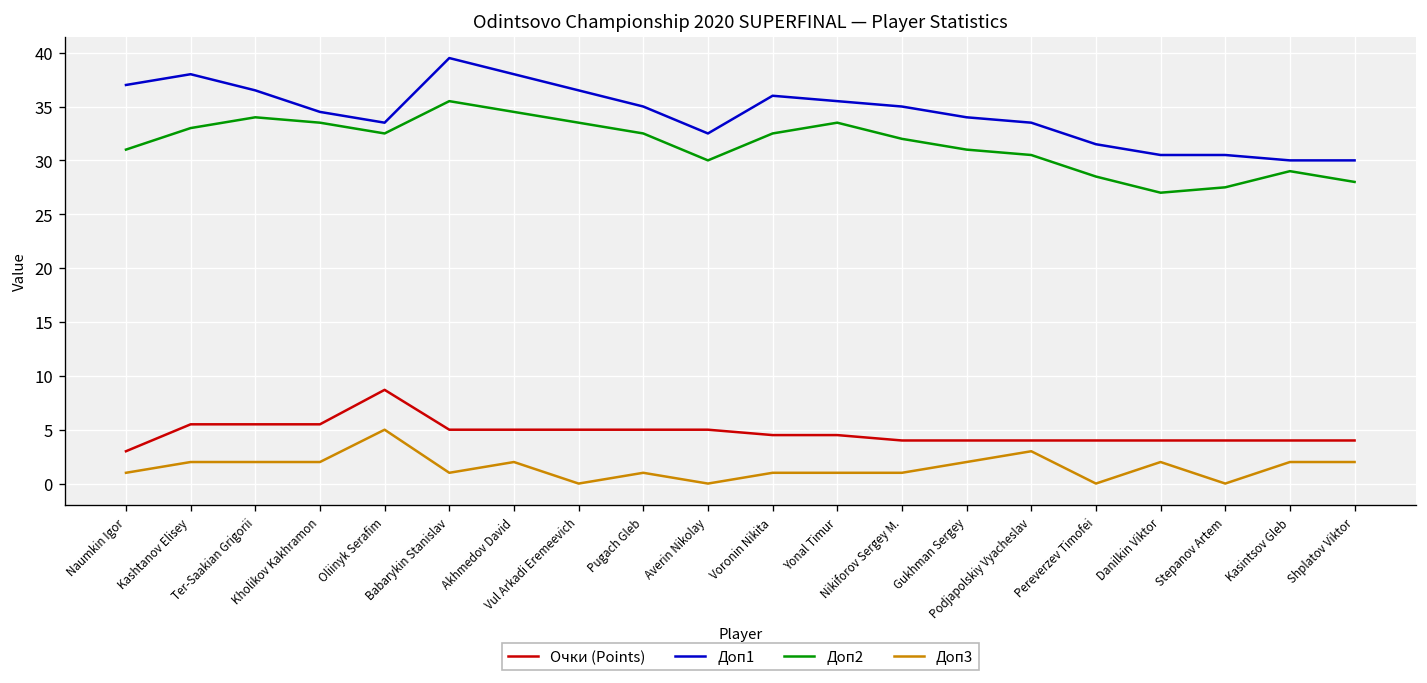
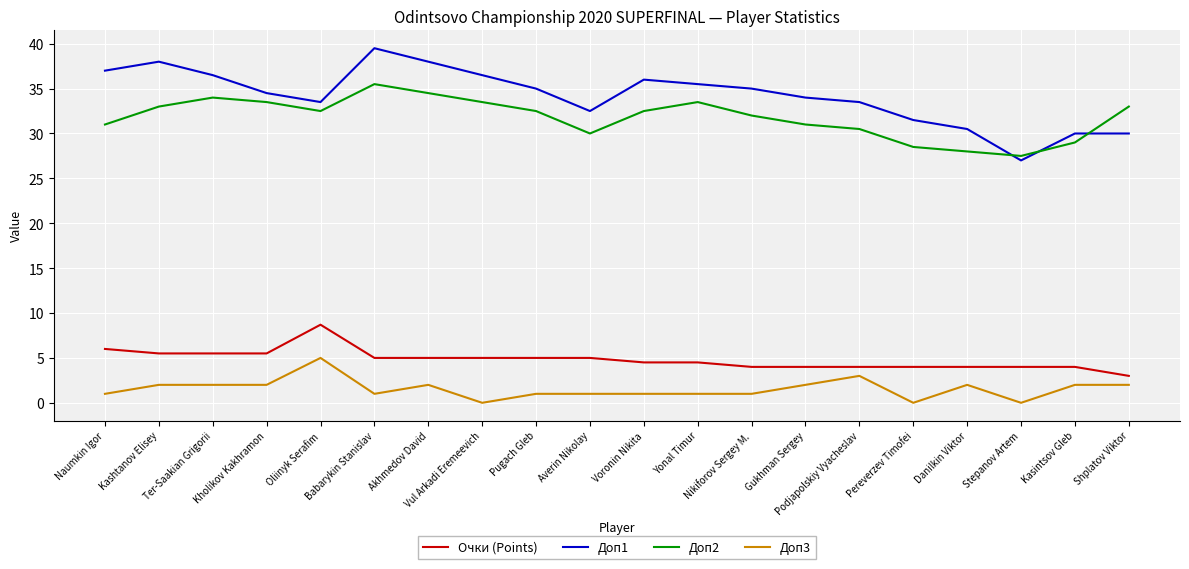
Очки (Points), Naumkin Igor: 3 -> 6
Доп3, Averin Nikolay: 0 -> 1
Доп2, Danilkin Viktor: 27 -> 28
Доп1, Stepanov Artem: 31 -> 27
Очки (Points), Shplatov Viktor: 4 -> 3
Доп2, Shplatov Viktor: 28 -> 33
